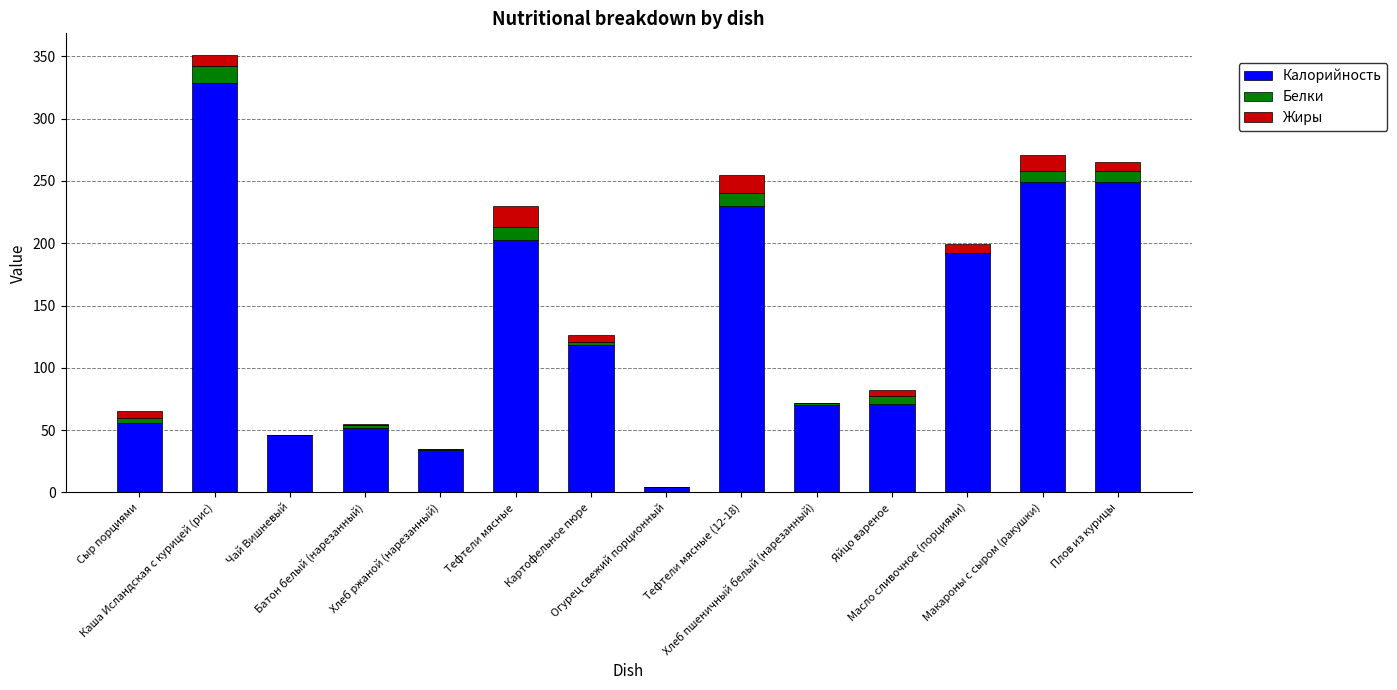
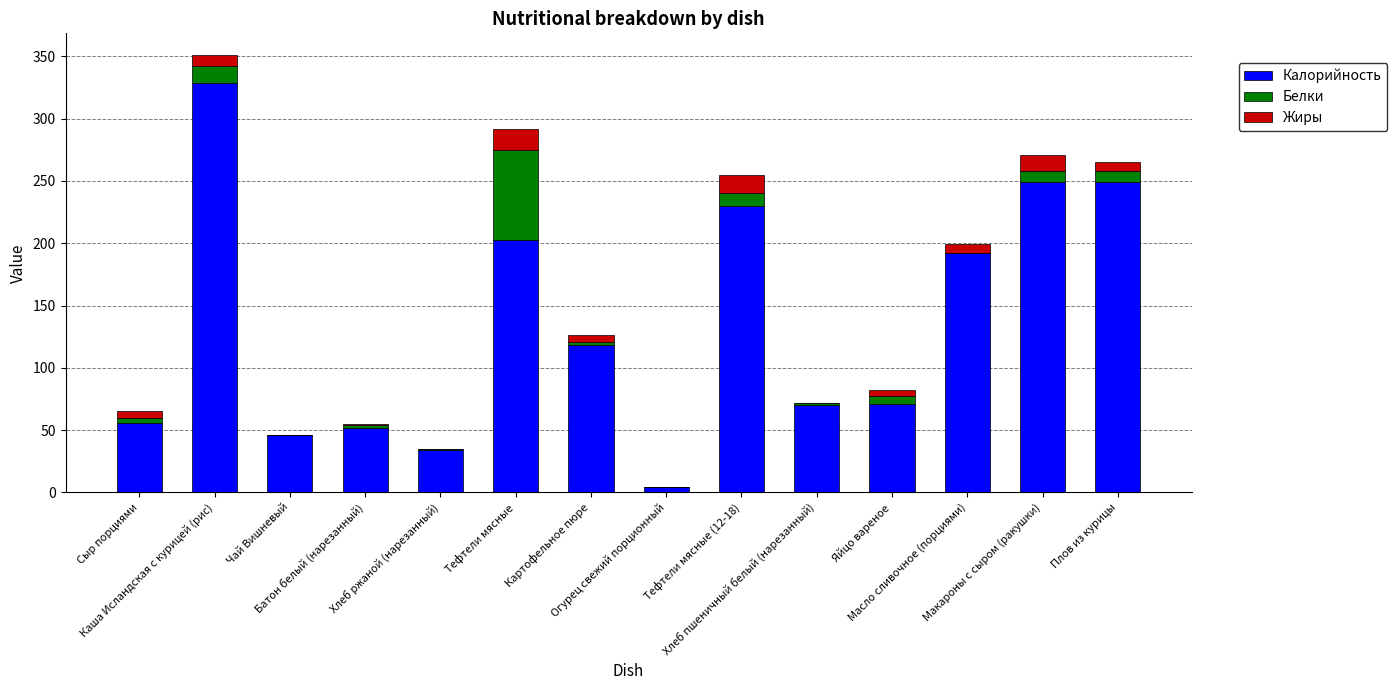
Белки, Тефтели мясные: 10 -> 72
